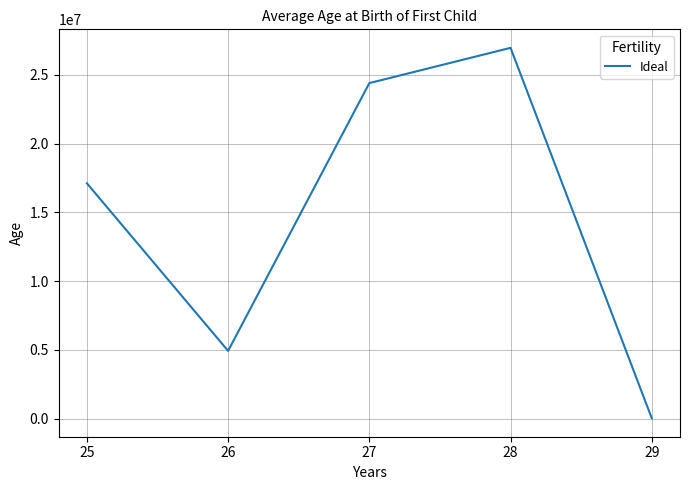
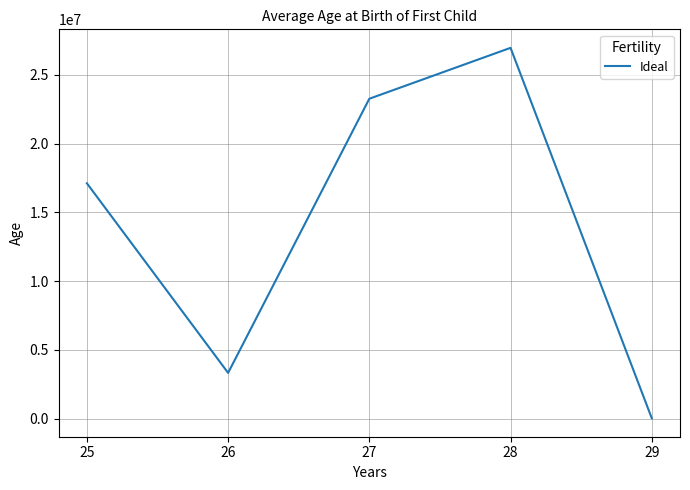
26: 4900000 -> 3300000
27: 24400000 -> 23300000
